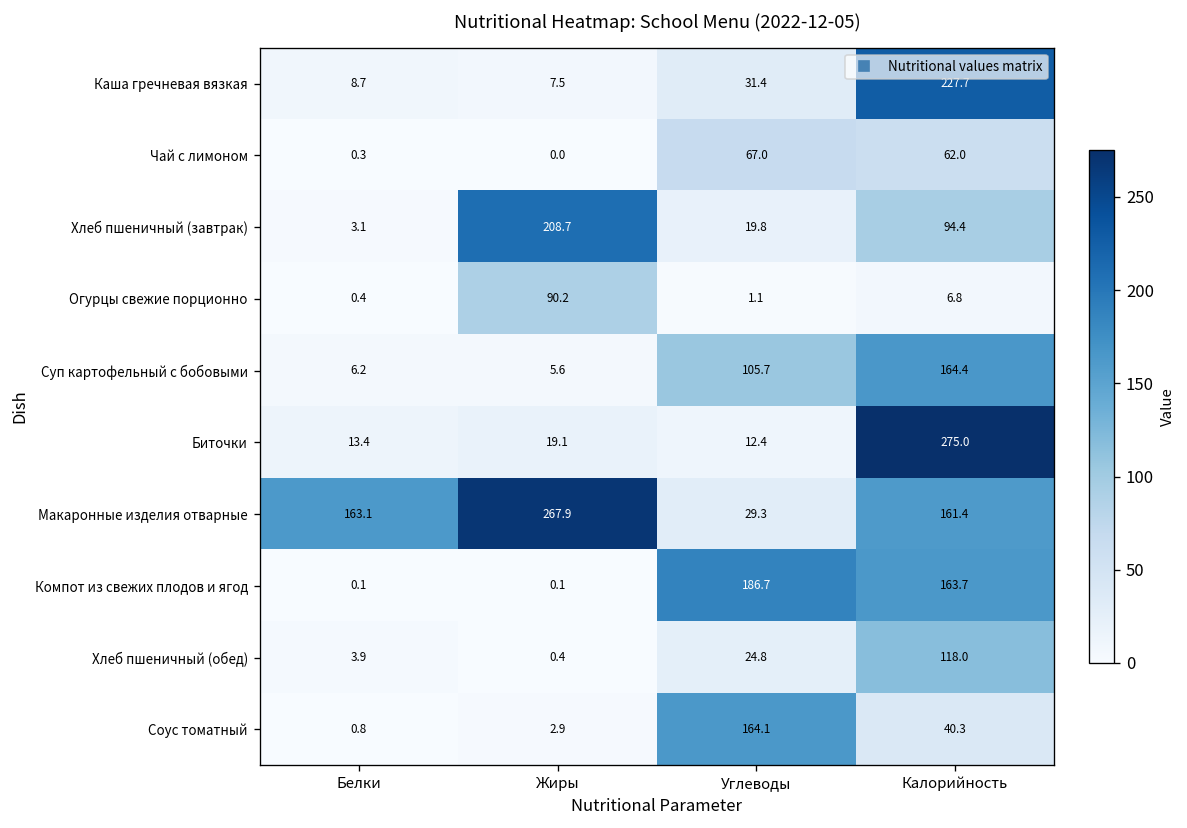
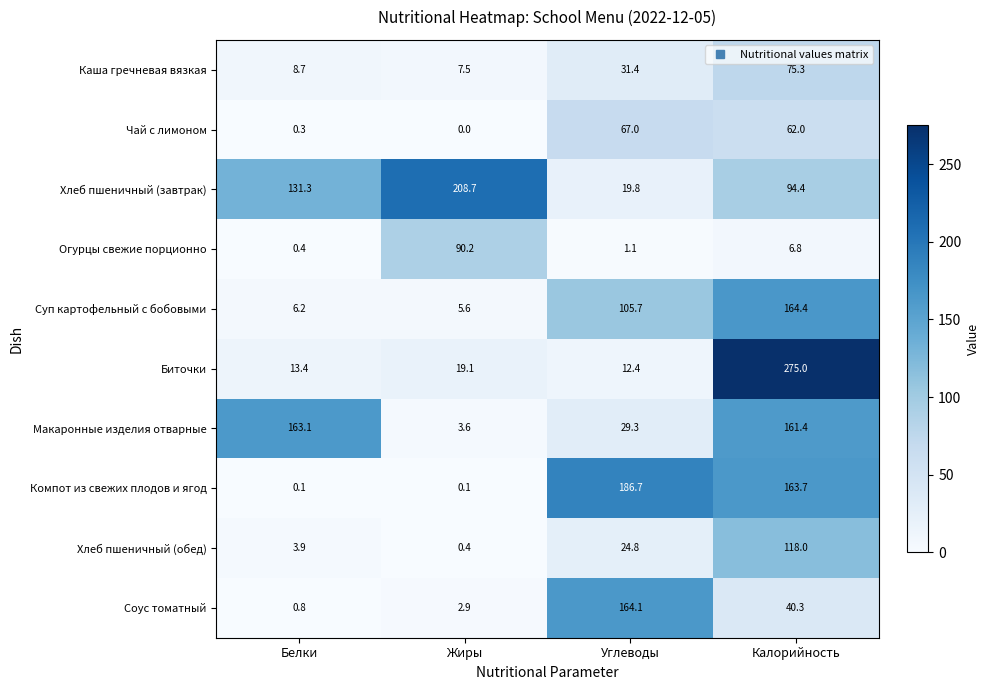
Каша гречневая вязкая, Калорийность: 227.7 -> 75.3
Хлеб пшеничный (завтрак), Белки: 3.1 -> 131.3
Макаронные изделия отварные, Жиры: 267.9 -> 3.6
